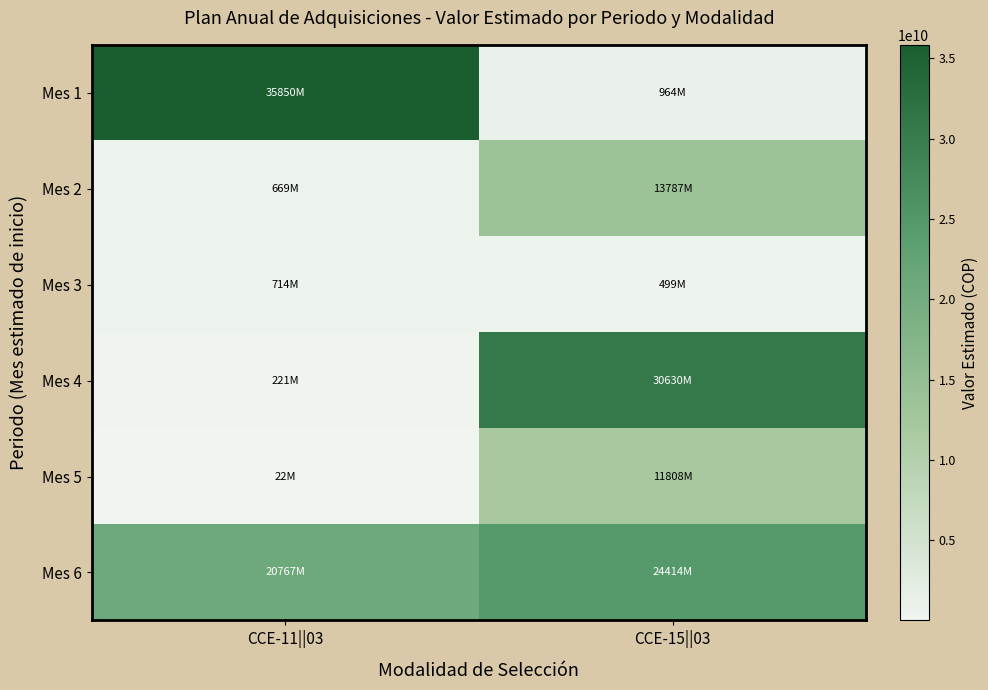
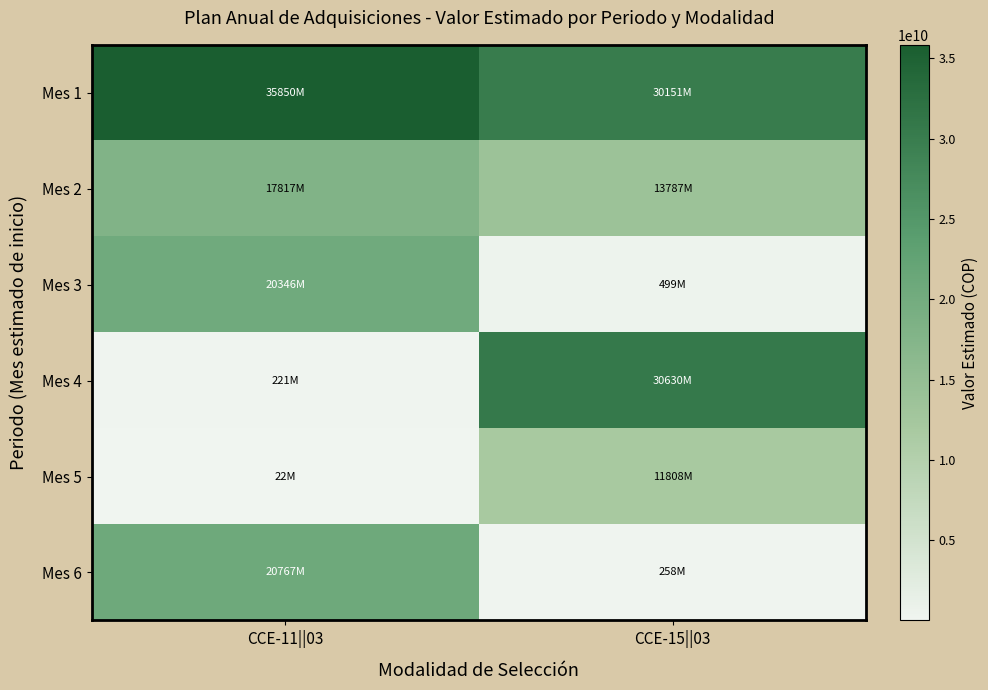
Mes 1, CCE-15||03: 964M -> 30151M
Mes 2, CCE-11||03: 669M -> 17817M
Mes 3, CCE-11||03: 714M -> 20346M
Mes 6, CCE-15||03: 24414M -> 258M
